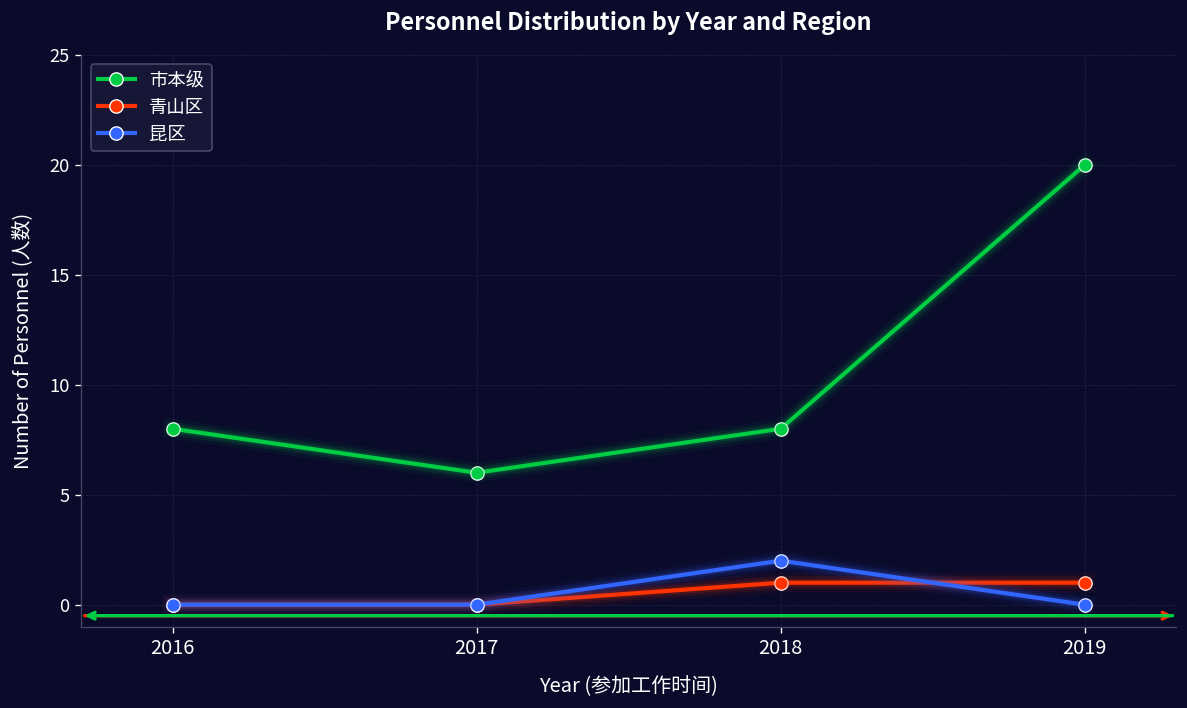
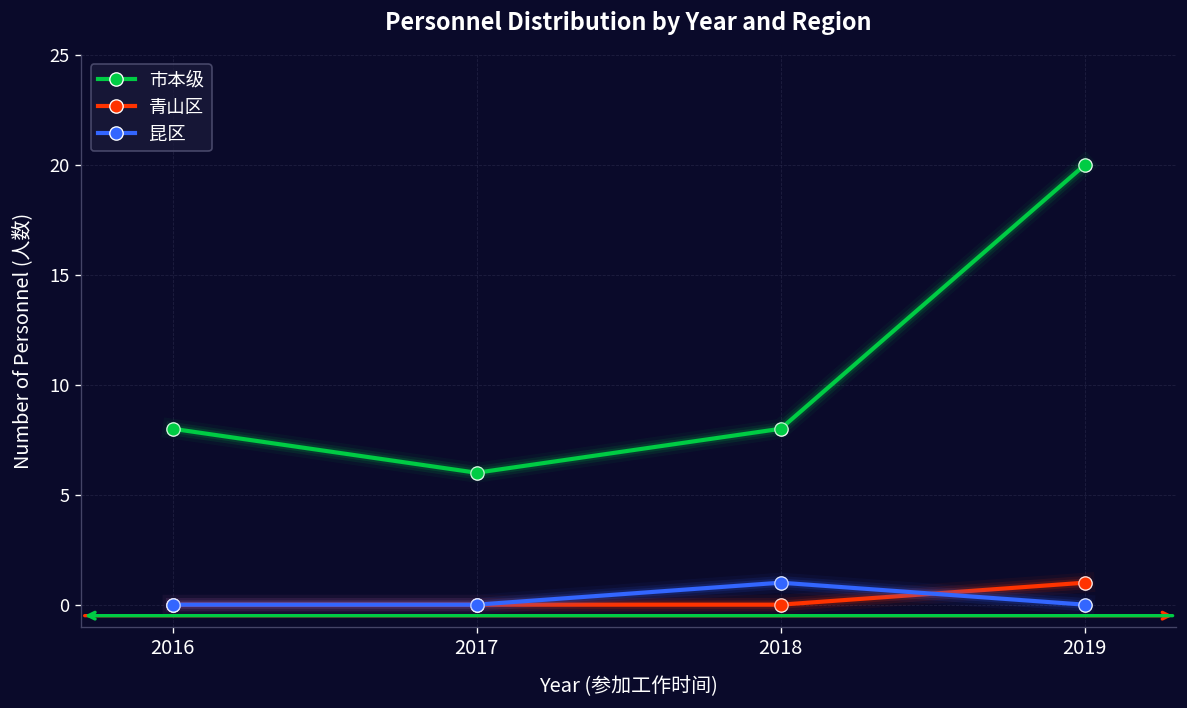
青山区, 2018: 1 -> 0
昆区, 2018: 2 -> 1
